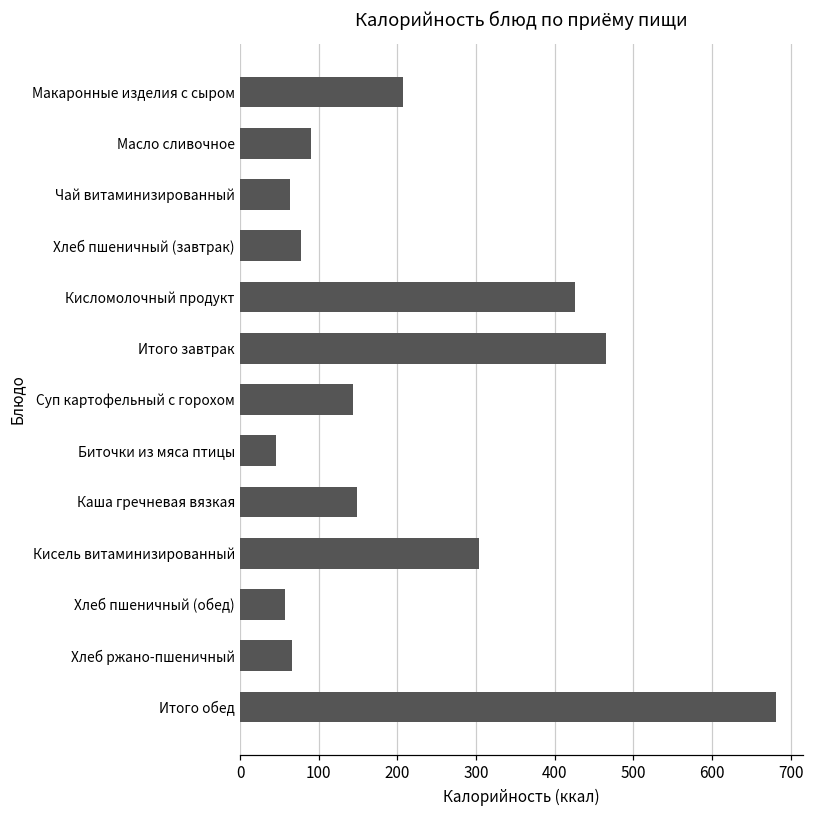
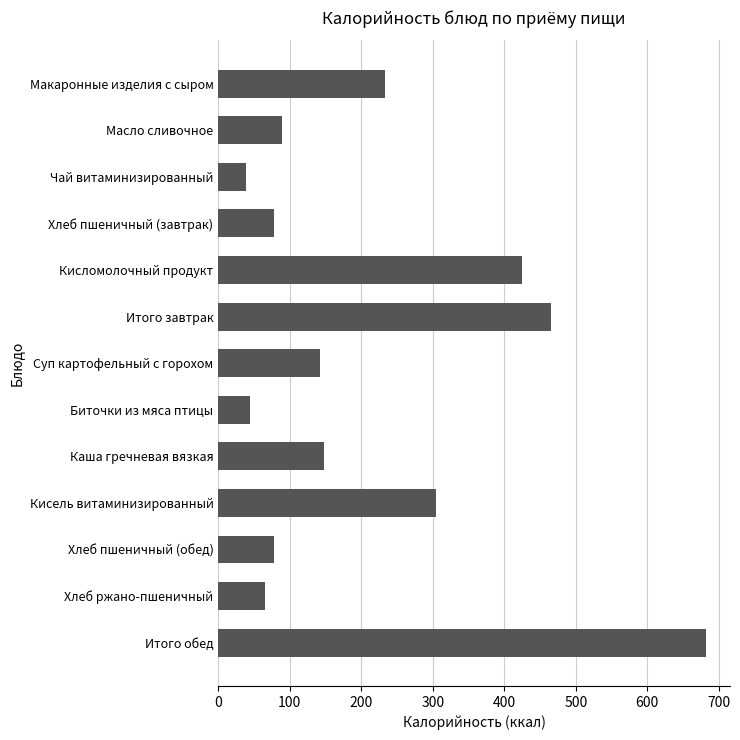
Макаронные изделия с сыром: 210 -> 230
Чай витаминизированный: 60 -> 40
Хлеб пшеничный (обед): 60 -> 80
